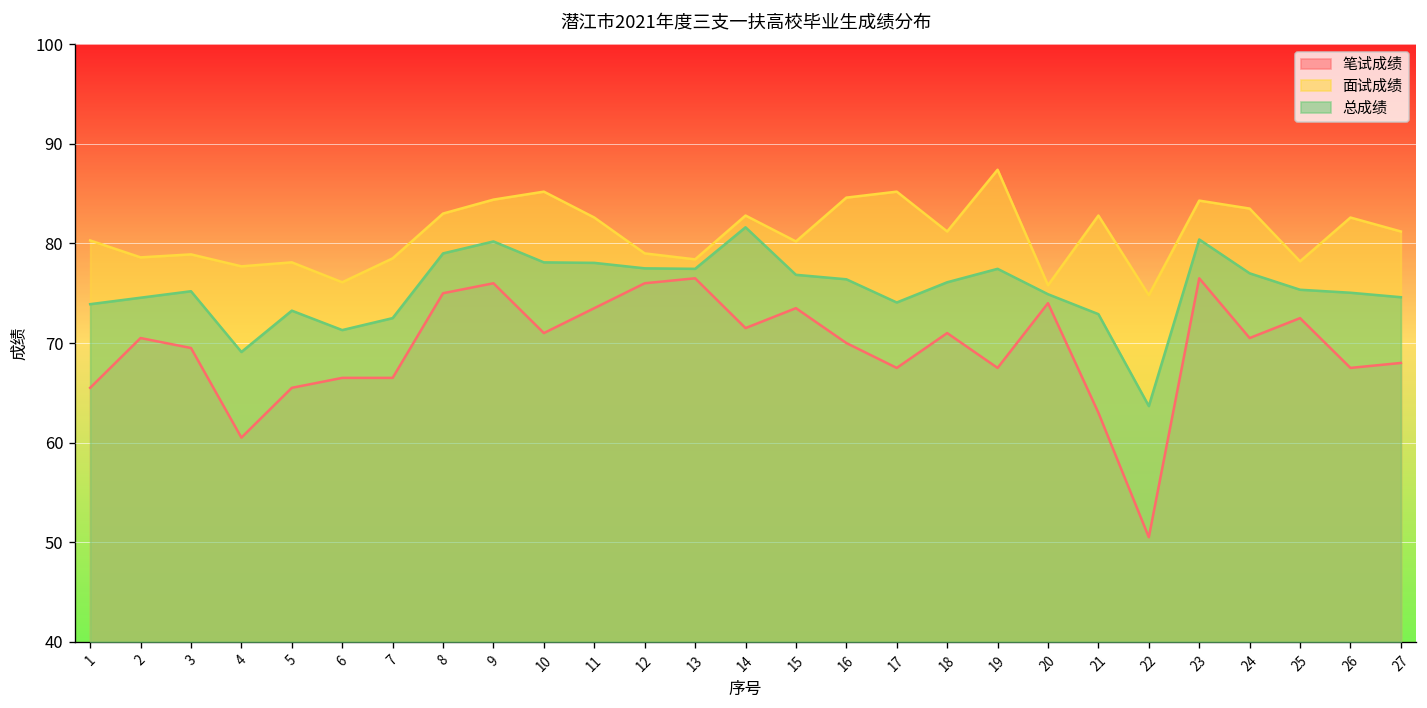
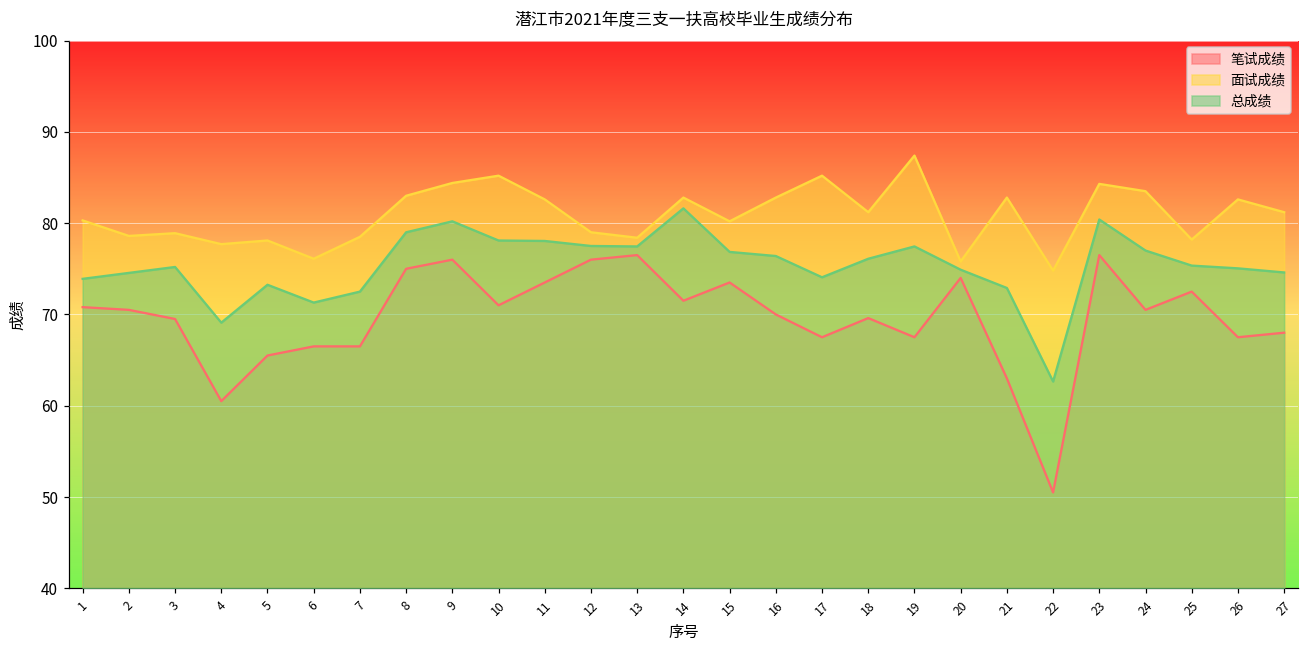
笔试成绩, 1: 66 -> 71
面试成绩, 16: 85 -> 83
笔试成绩, 18: 71 -> 70
总成绩, 22: 64 -> 63
